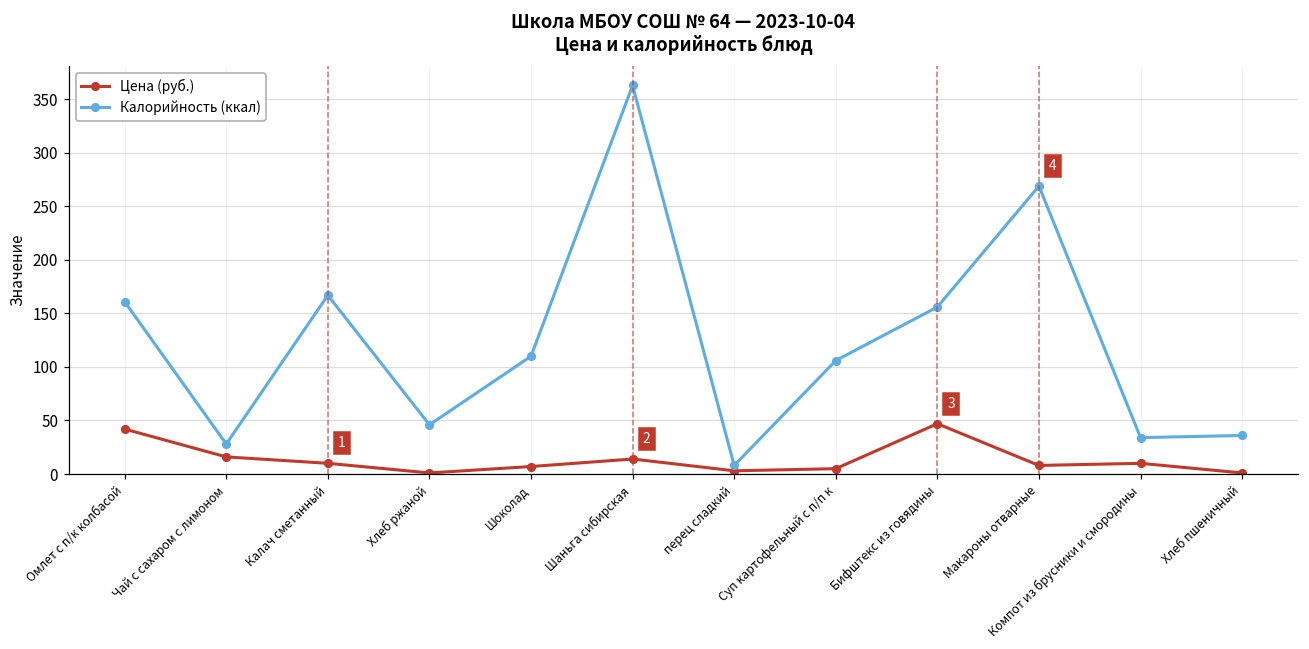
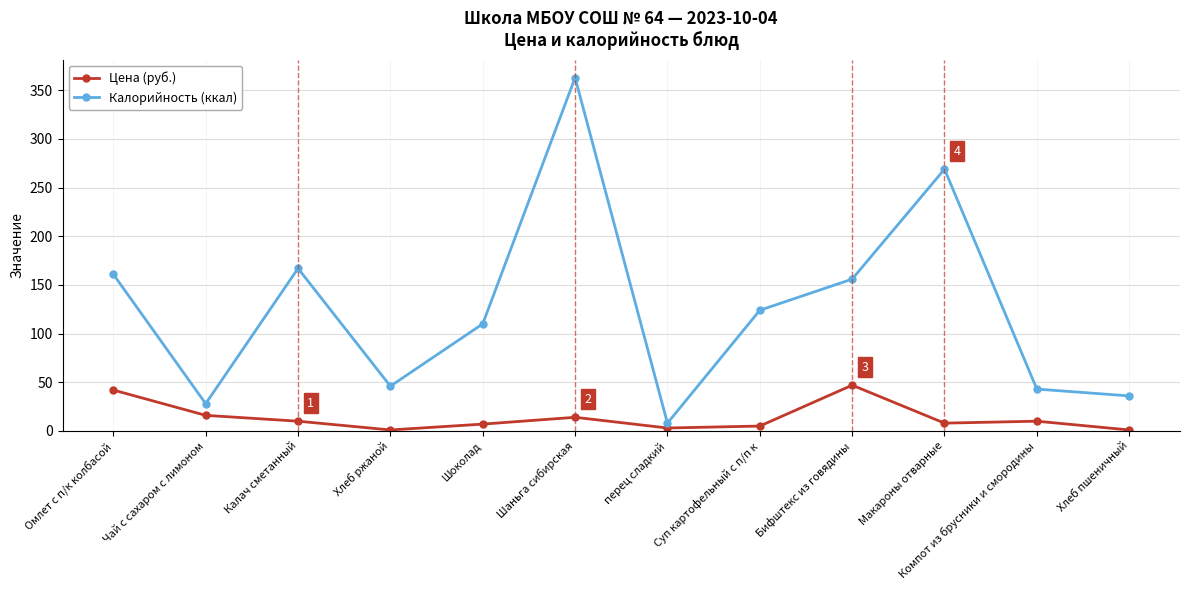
Калорийность (ккал), Суп картофельный с п/п к: 110 -> 120
Калорийность (ккал), Компот из брусники и смородины: 30 -> 40
